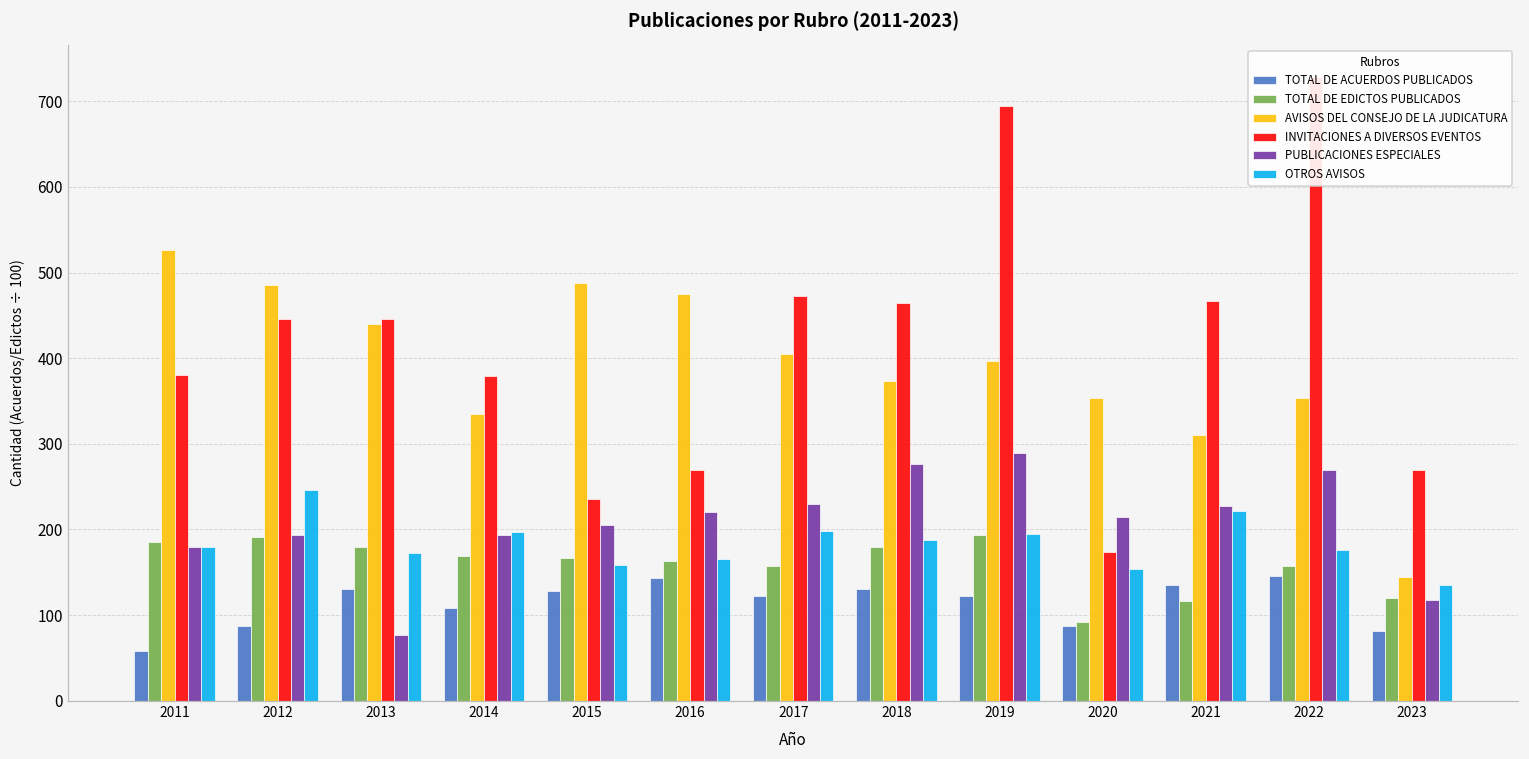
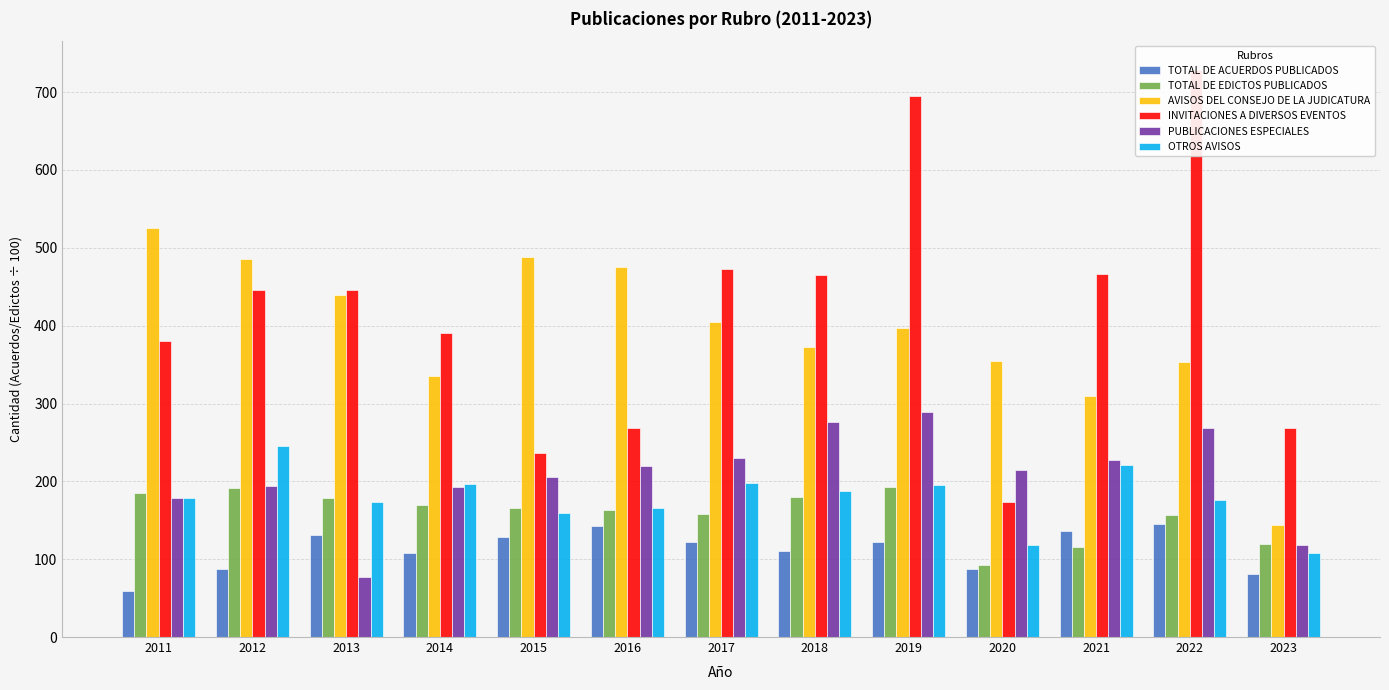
INVITACIONES A DIVERSOS EVENTOS, 2014: 380 -> 390
TOTAL DE ACUERDOS PUBLICADOS, 2018: 130 -> 110
OTROS AVISOS, 2020: 150 -> 120
OTROS AVISOS, 2023: 140 -> 110
